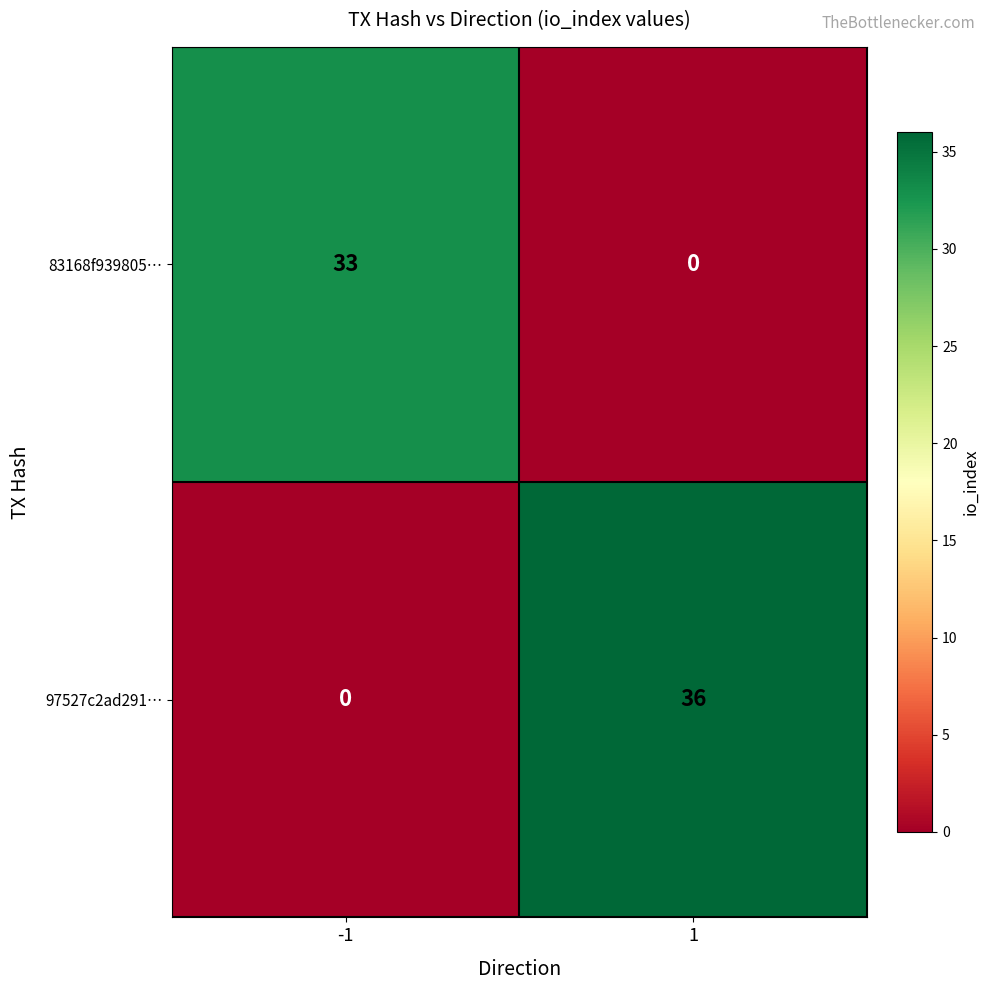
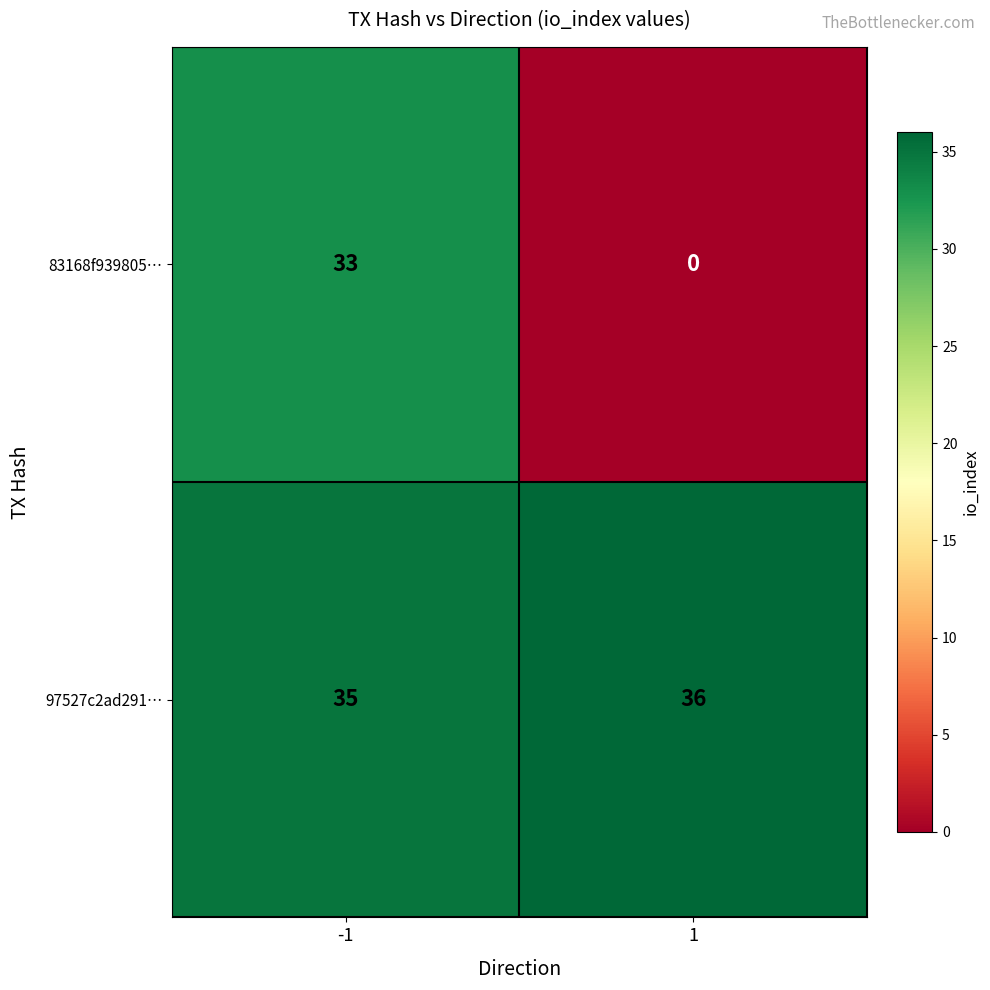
97527c2ad291…, -1: 0 -> 35
